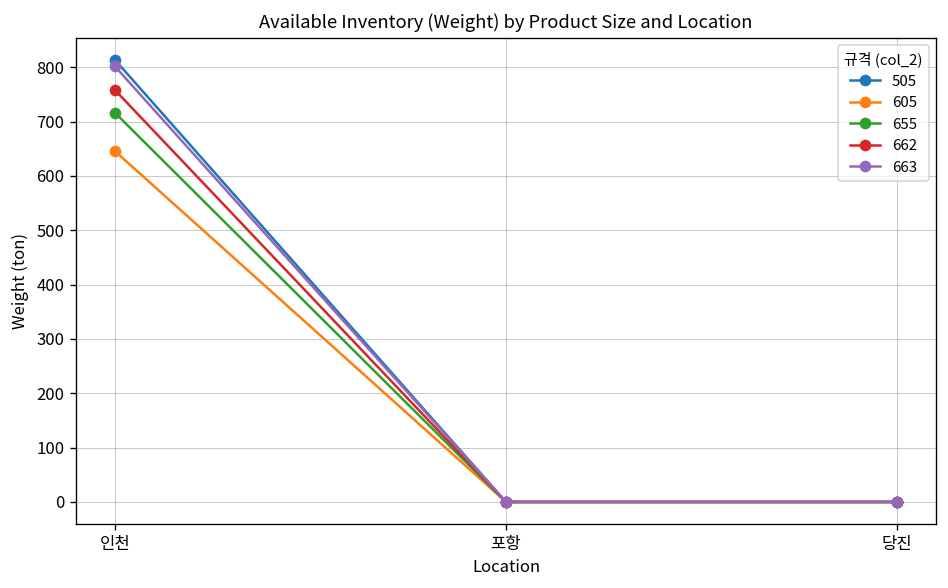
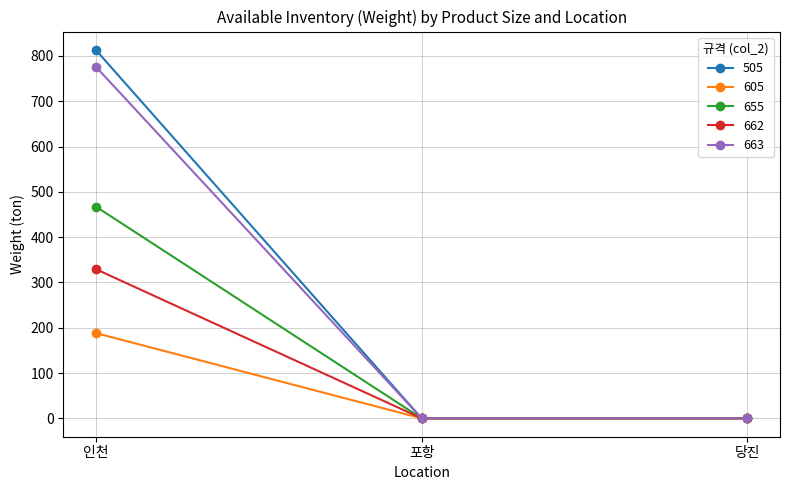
605, 인천: 650 -> 190
655, 인천: 720 -> 470
662, 인천: 760 -> 330
663, 인천: 800 -> 780
